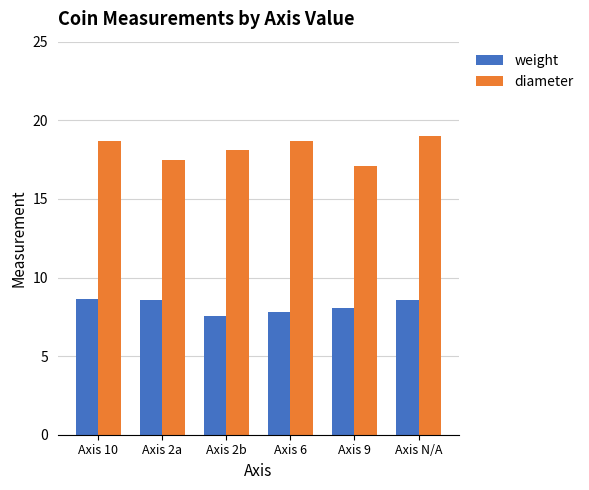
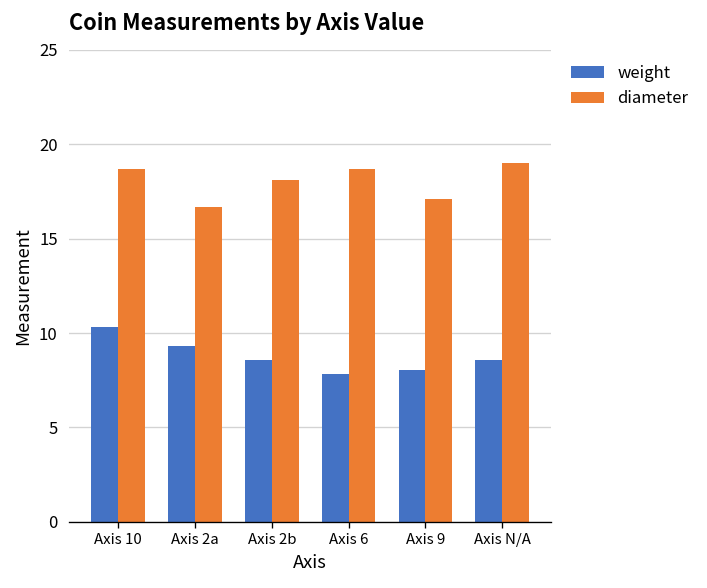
weight, Axis 10: 8.6 -> 10.3
weight, Axis 2a: 8.6 -> 9.3
diameter, Axis 2a: 17.5 -> 16.7
weight, Axis 2b: 7.6 -> 8.6
